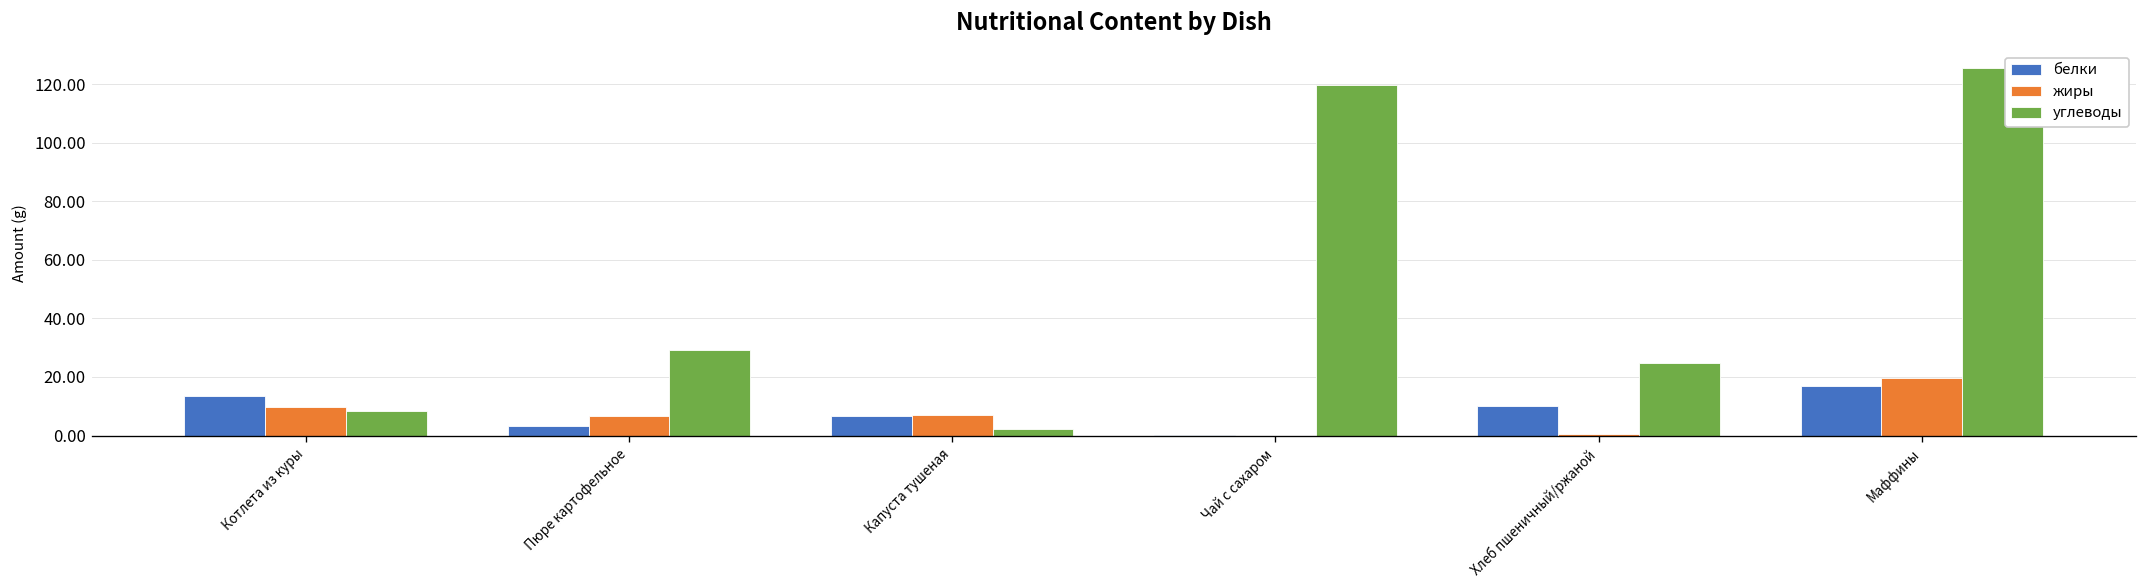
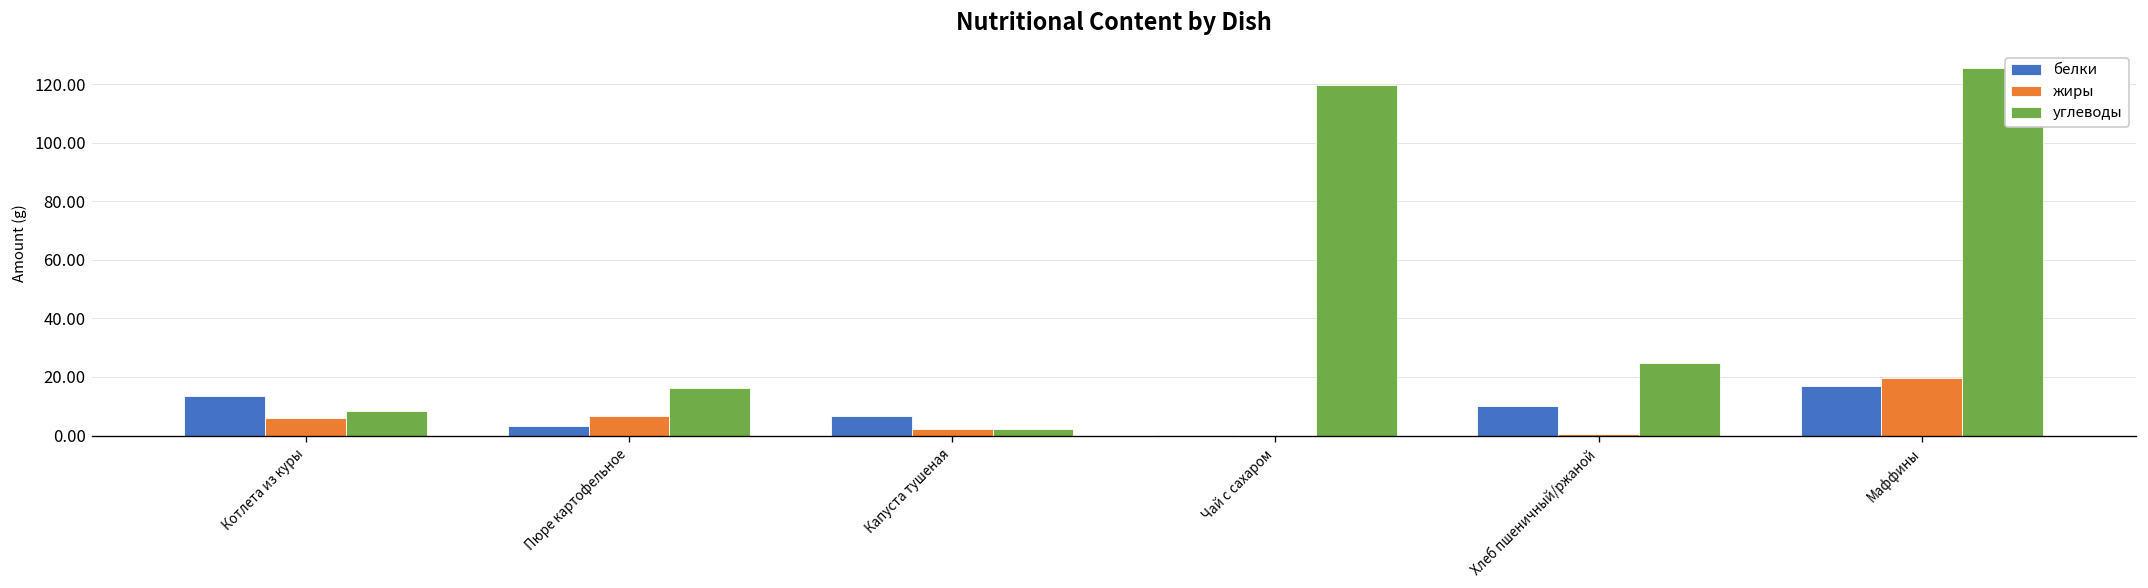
жиры, Котлета из куры: 10 -> 6
углеводы, Пюре картофельное: 29 -> 16
жиры, Капуста тушеная: 7 -> 2
